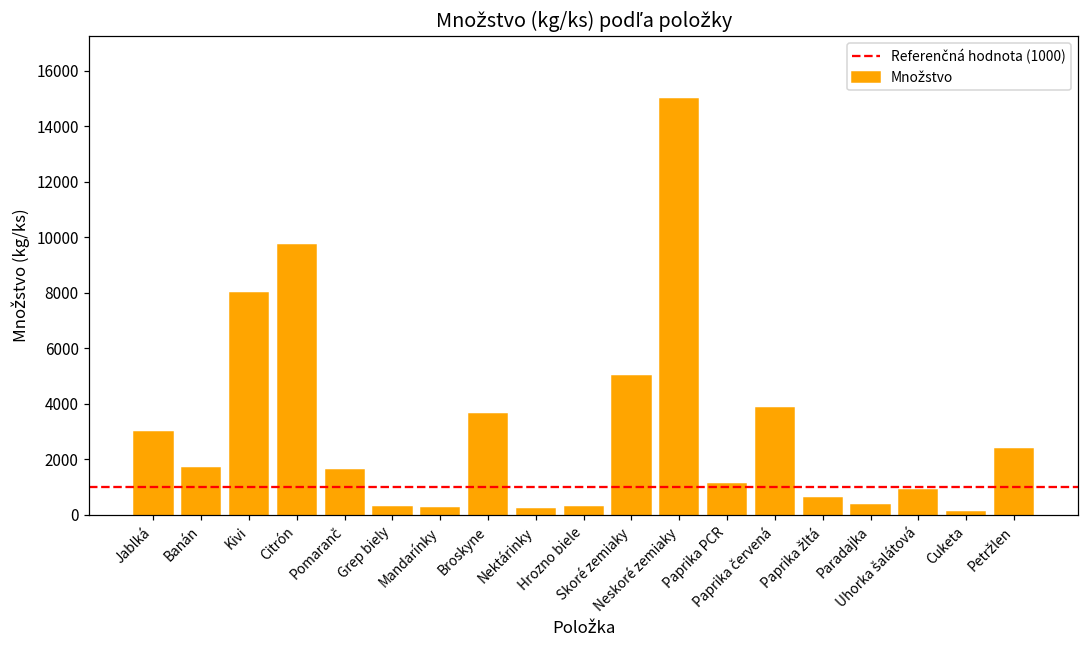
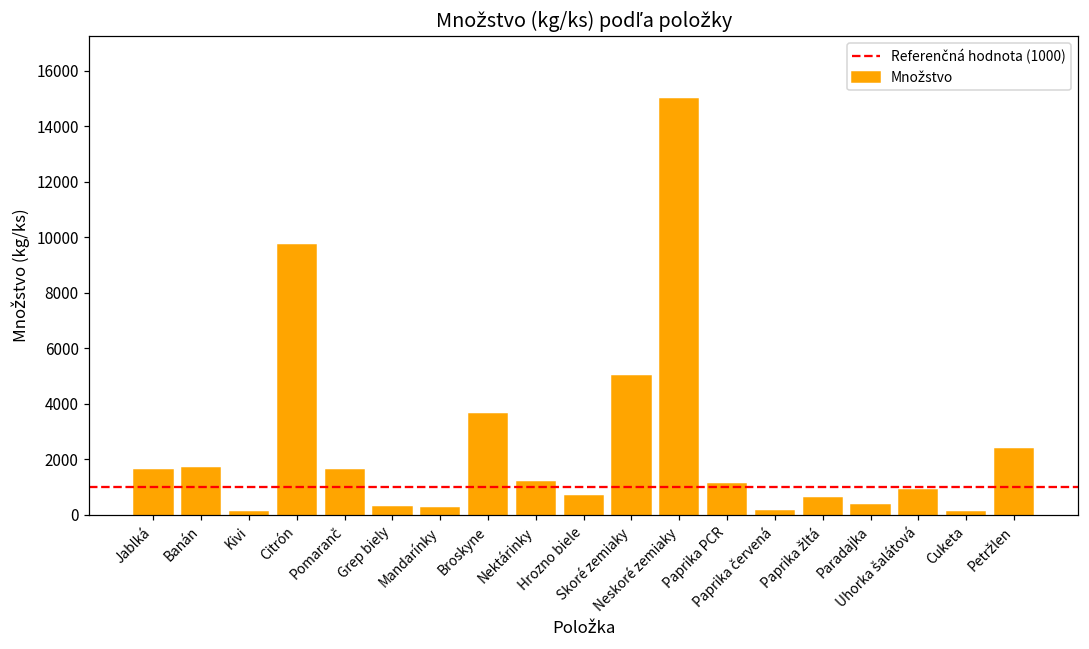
Jablká: 3000 -> 1600
Kivi: 8000 -> 100
Nektárinky: 200 -> 1200
Hrozno biele: 300 -> 700
Paprika červená: 3800 -> 200
